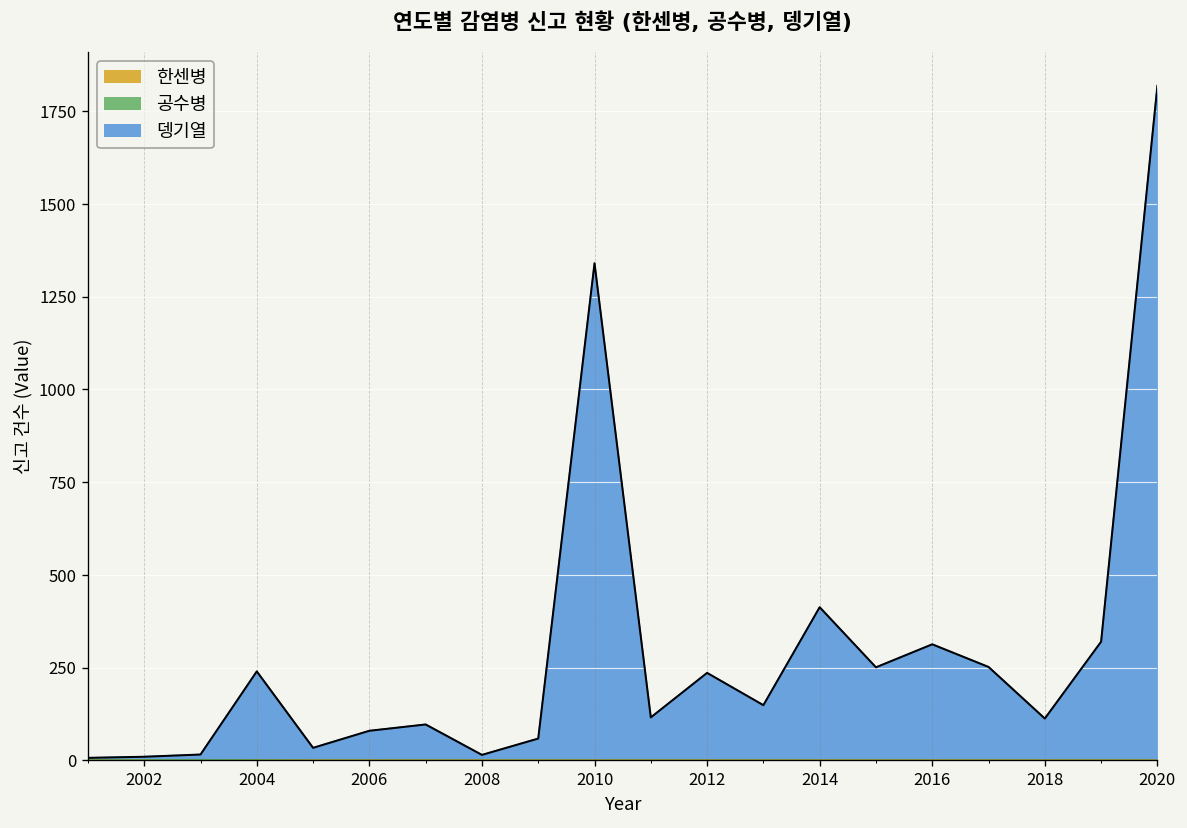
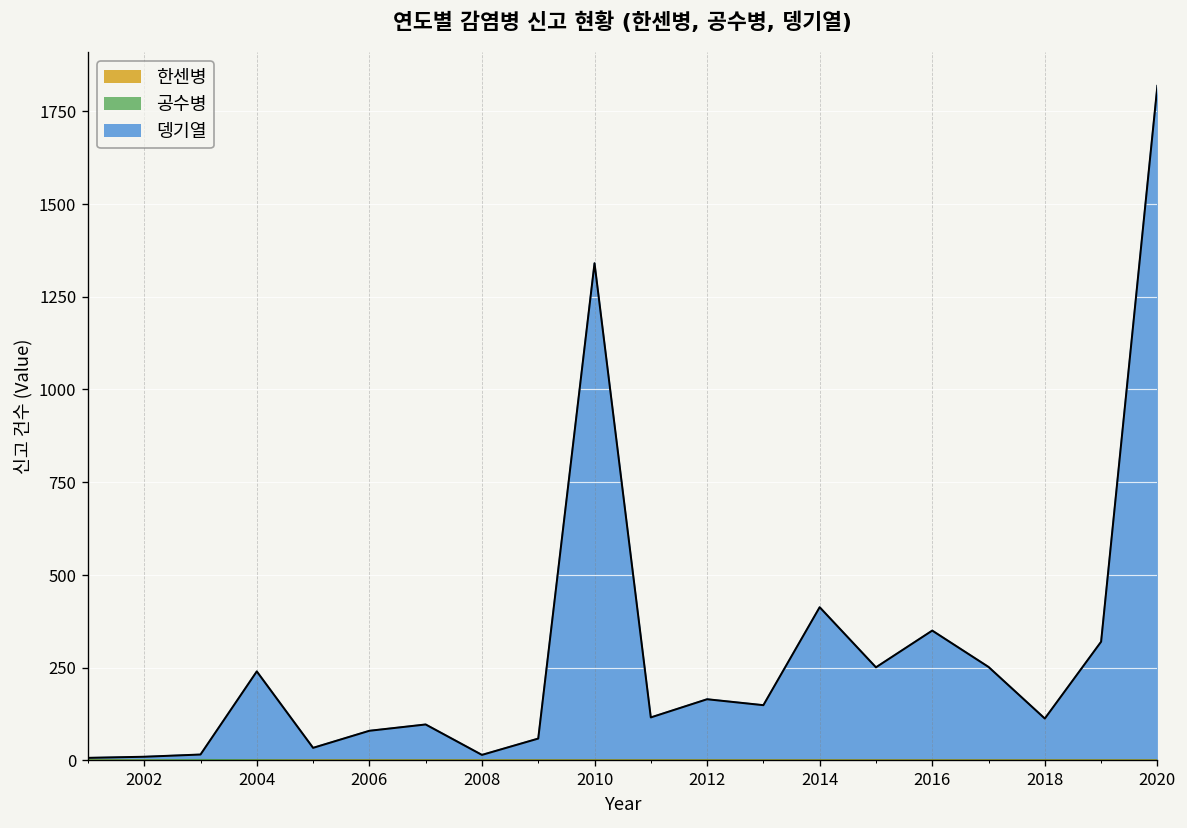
뎅기열, 2012: 240 -> 170
뎅기열, 2016: 310 -> 350
